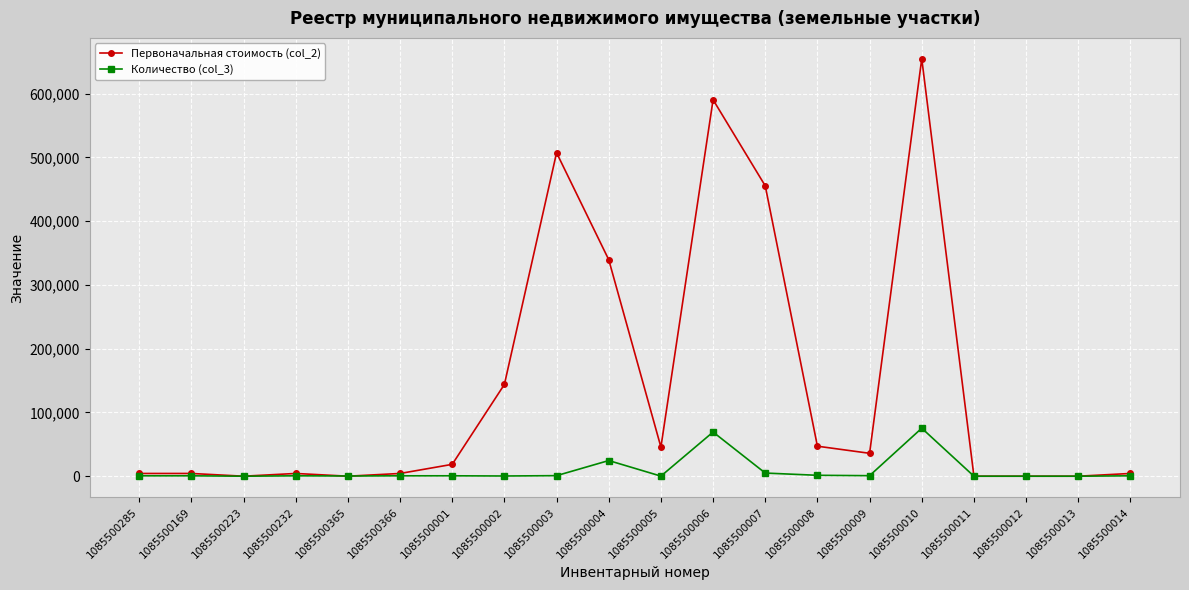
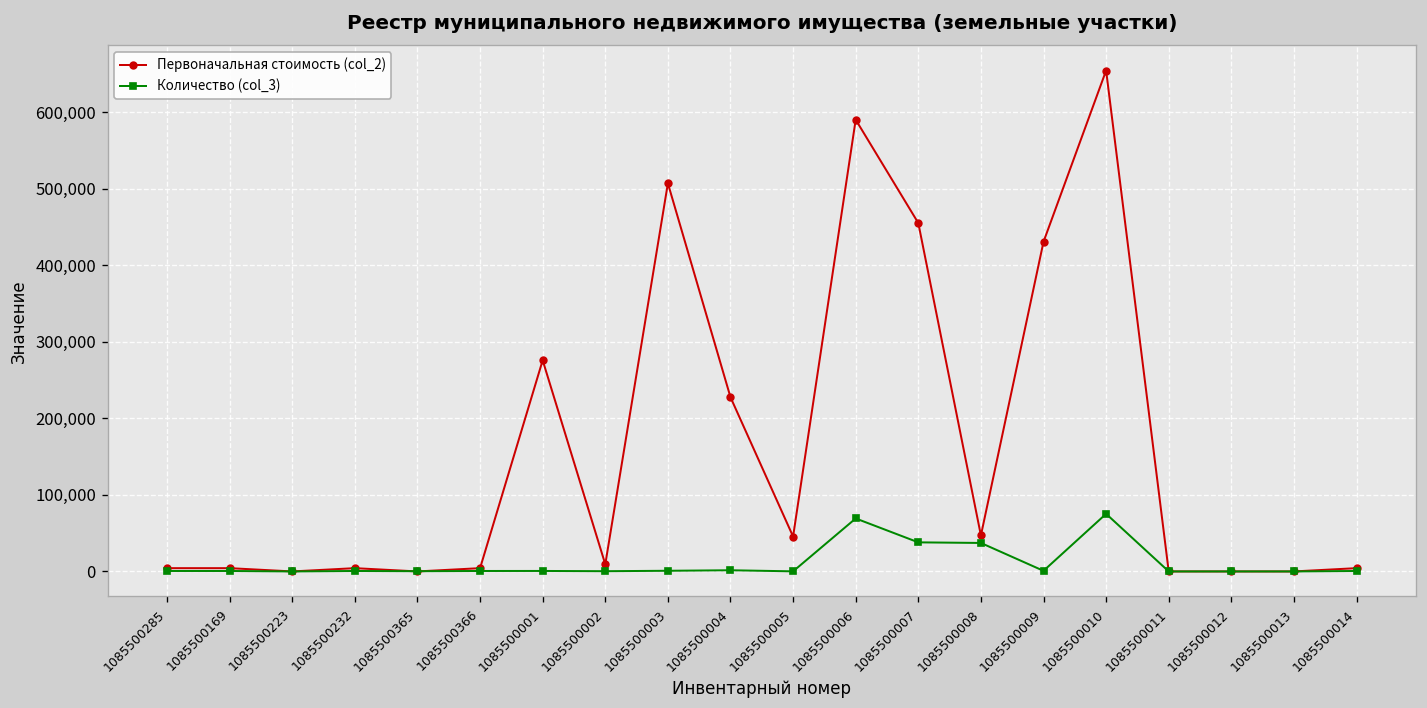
Первоначальная стоимость (col_2), 1085500001: 20,000 -> 280,000
Первоначальная стоимость (col_2), 1085500002: 140,000 -> 10,000
Первоначальная стоимость (col_2), 1085500004: 340,000 -> 230,000
Количество (col_3), 1085500004: 20,000 -> 0
Количество (col_3), 1085500007: 0 -> 40,000
Количество (col_3), 1085500008: 0 -> 40,000
Первоначальная стоимость (col_2), 1085500009: 40,000 -> 430,000
